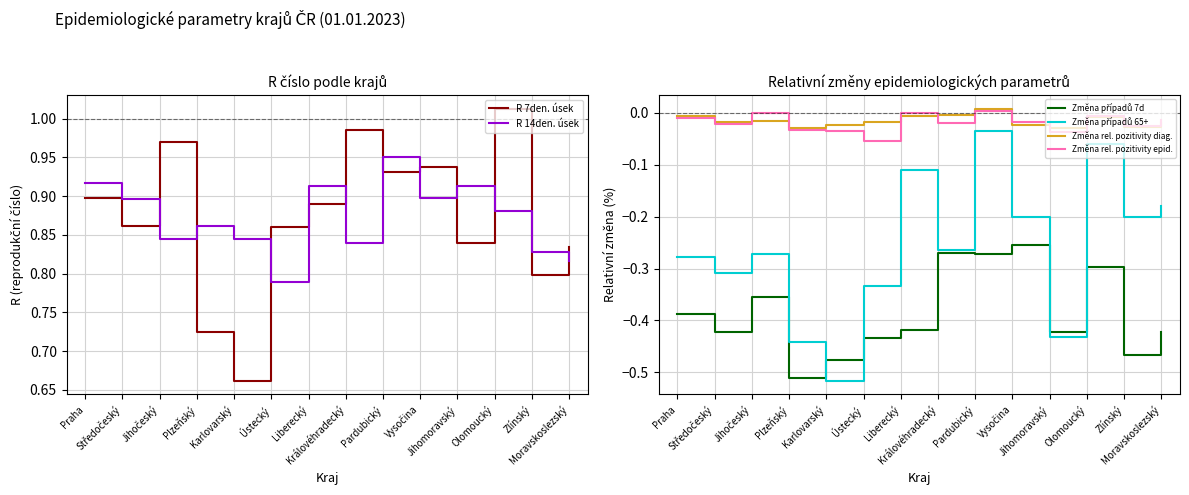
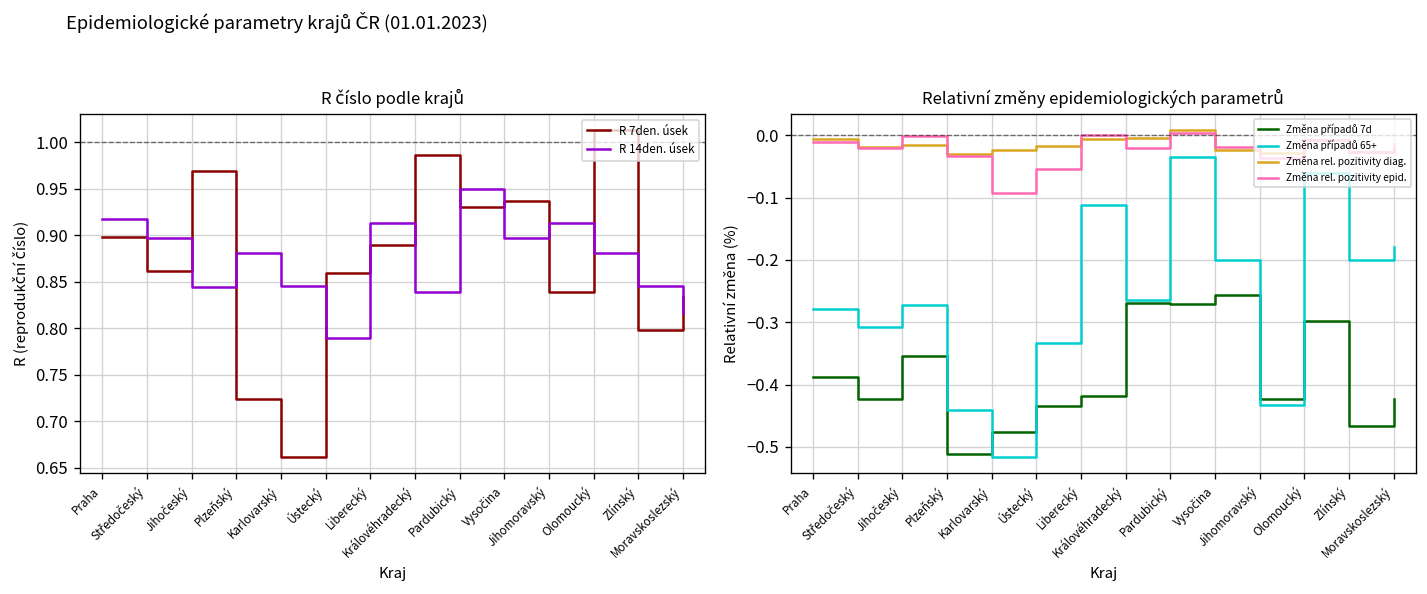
R číslo podle krajů, R 14den. úsek, Plzeňský: 0.86 -> 0.88
R číslo podle krajů, R 14den. úsek, Zlínský: 0.83 -> 0.85
Relativní změny epidemiologických parametrů, Změna rel. pozitivity epid., Karlovarský: -0.03 -> -0.09
